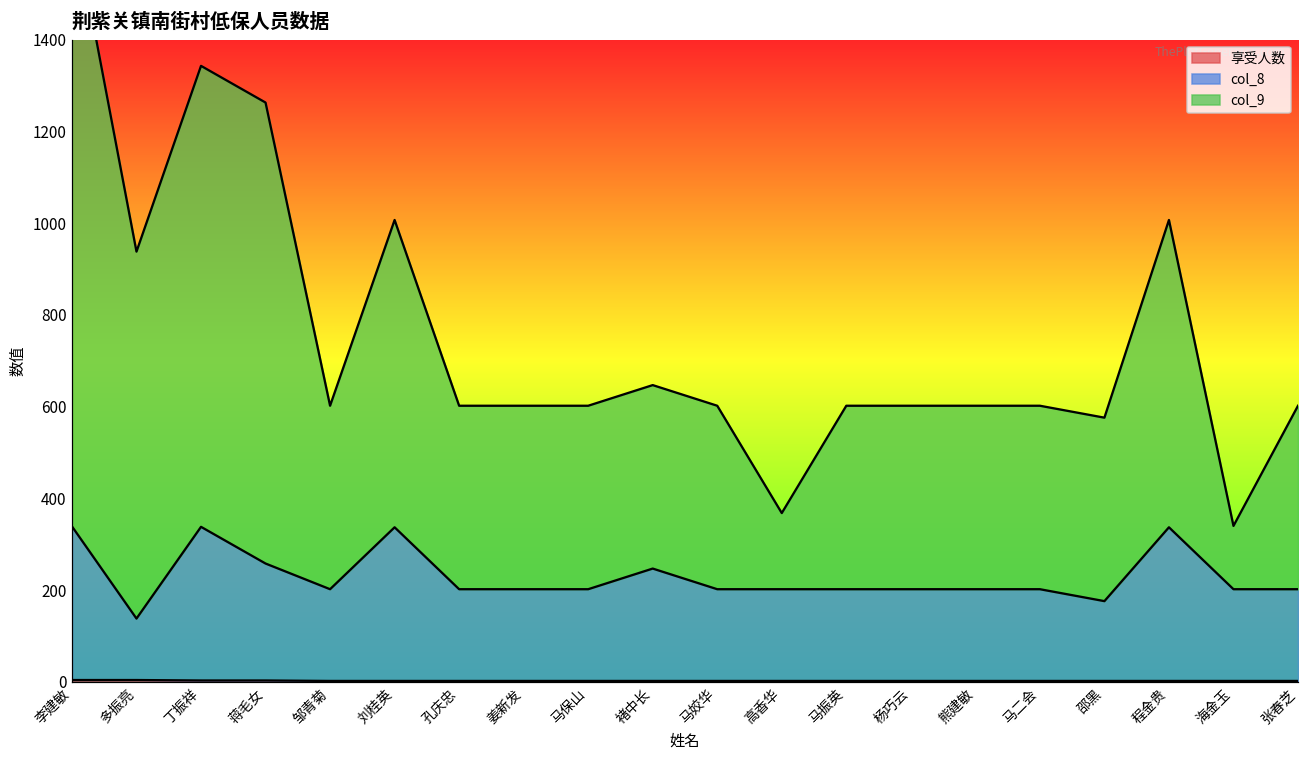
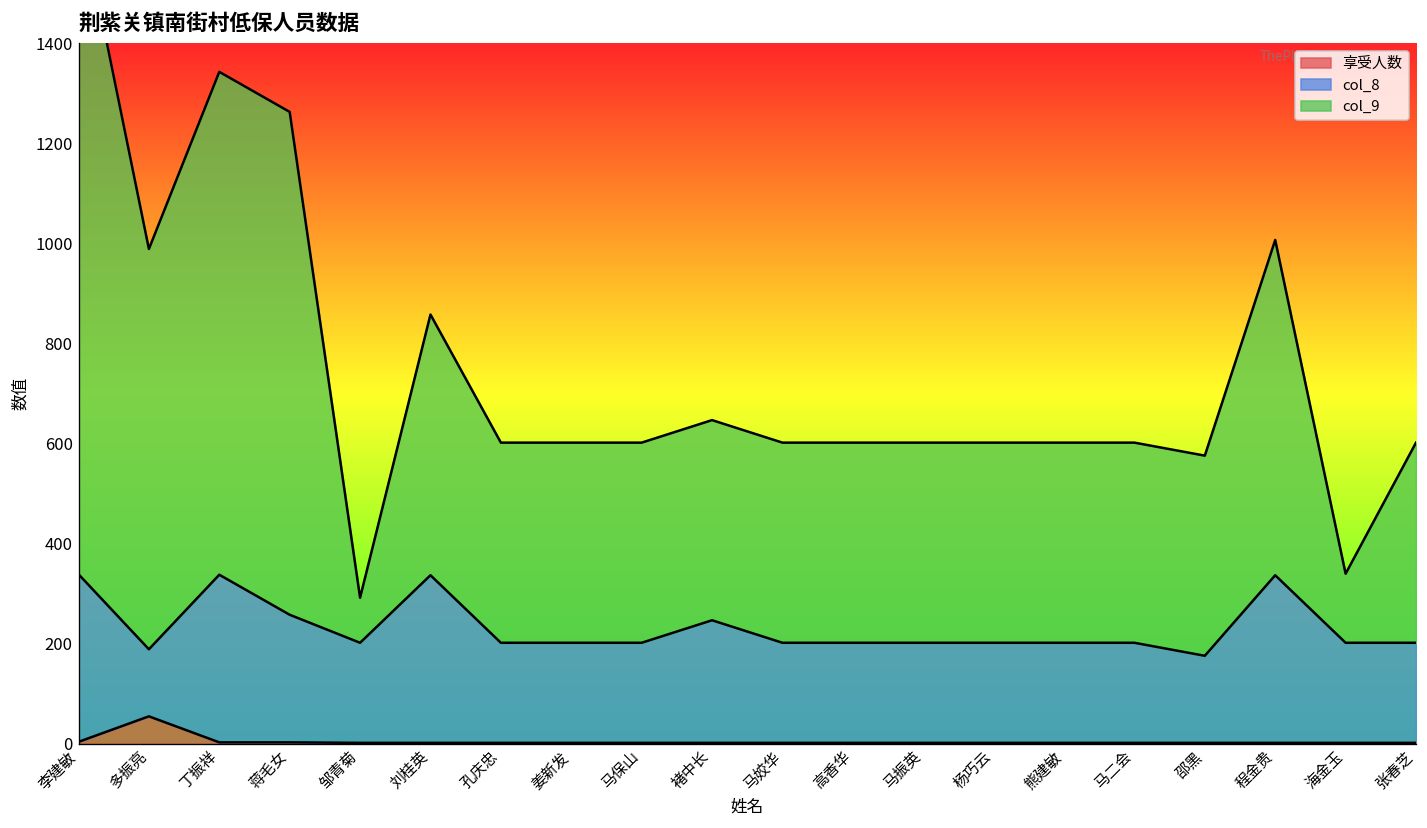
享受人数, 多振亮: 0 -> 60
col_9, 邹青菊: 400 -> 90
col_9, 刘桂英: 670 -> 520
col_9, 高香华: 170 -> 400
